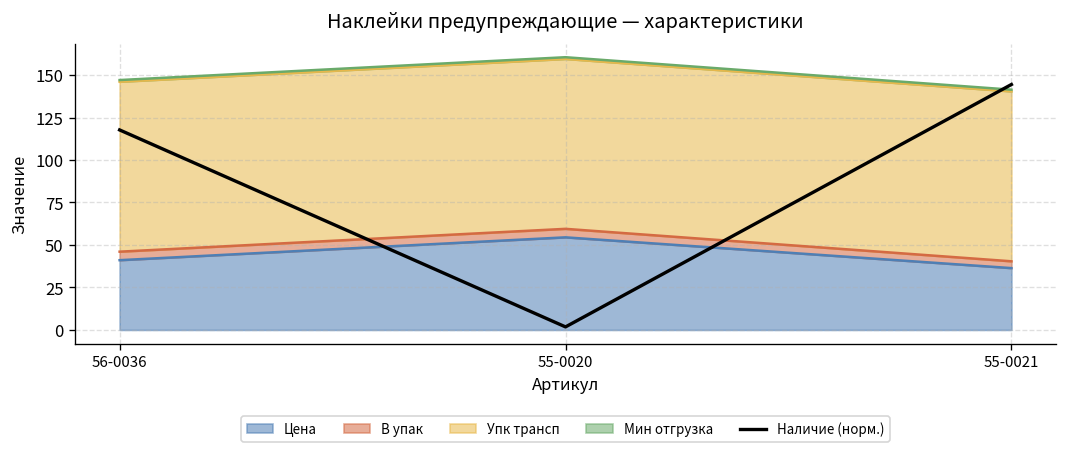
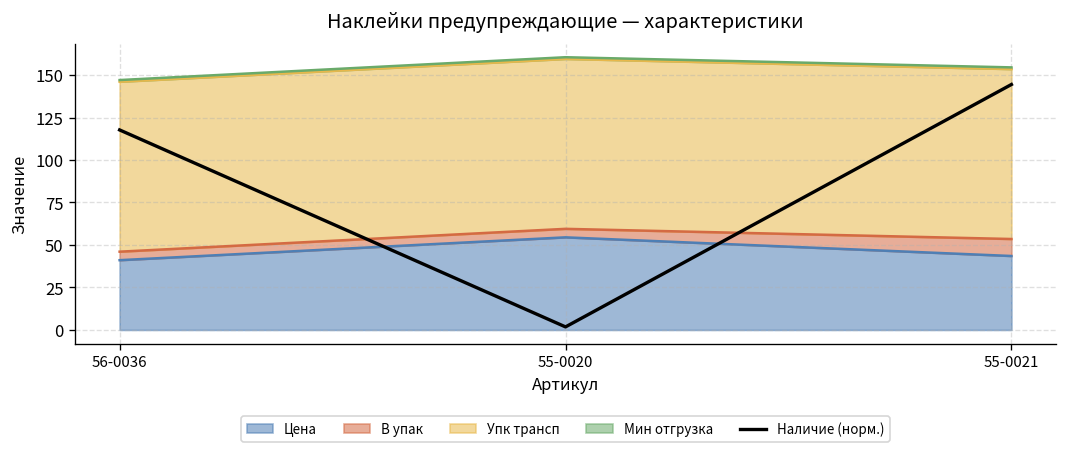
Цена, 55-0021: 36 -> 44
В упак, 55-0021: 4 -> 10
